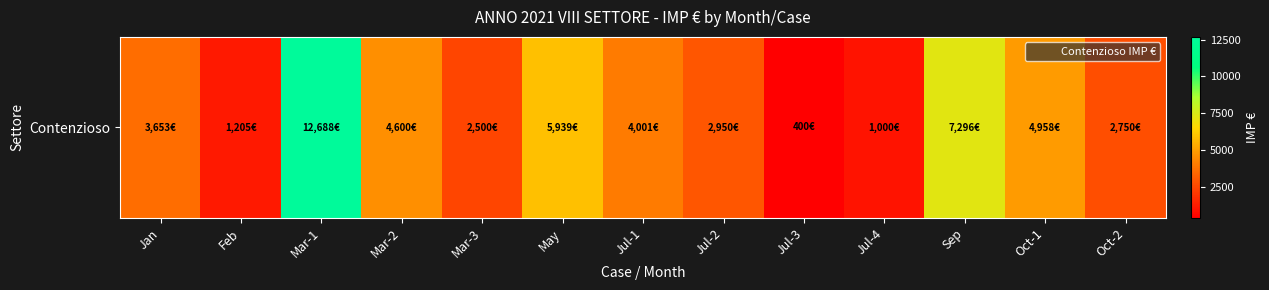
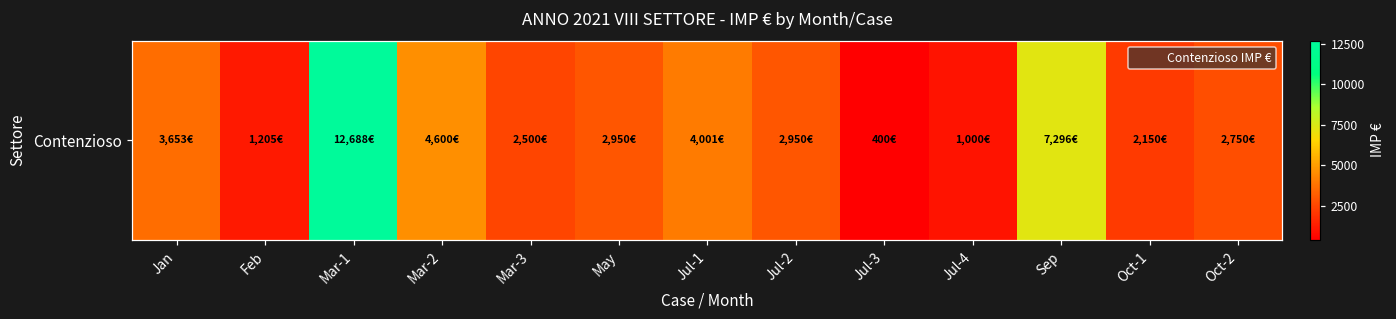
Contenzioso, May: 5,939€ -> 2,950€
Contenzioso, Oct-1: 4,958€ -> 2,150€
